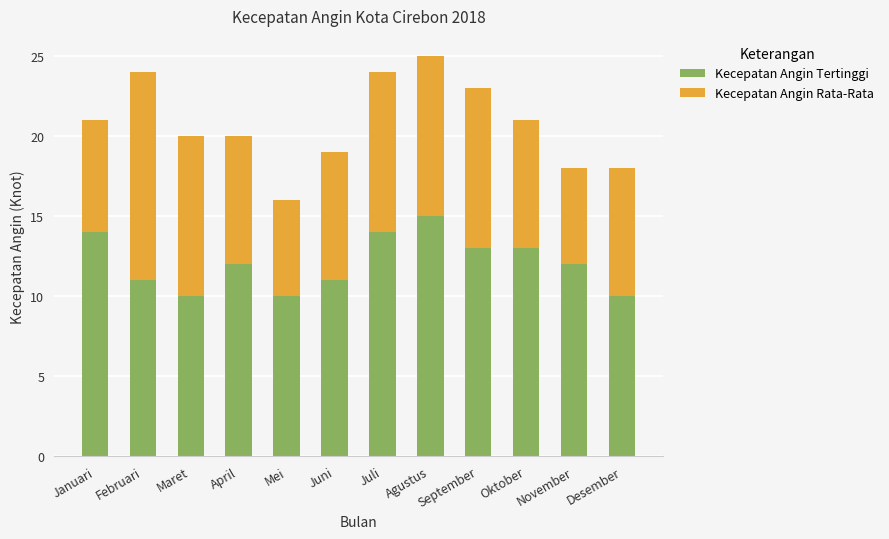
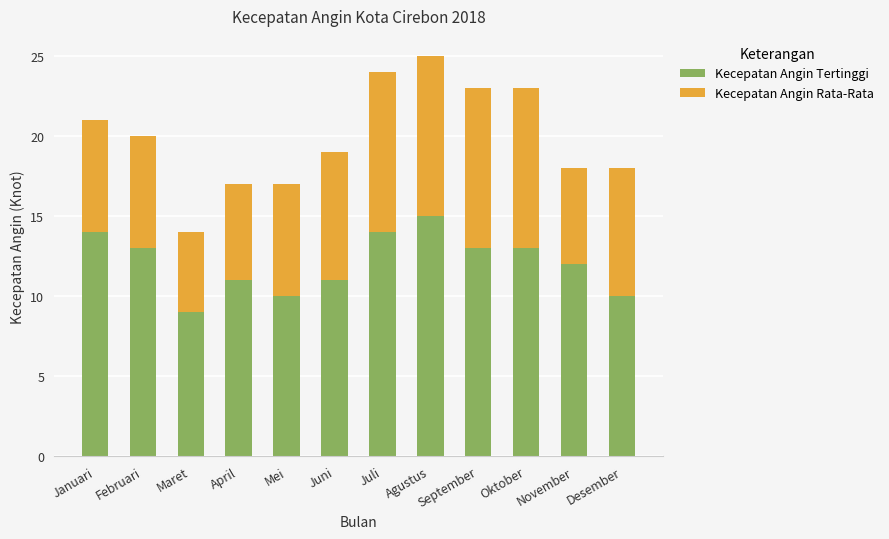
Kecepatan Angin Tertinggi, Februari: 11 -> 13
Kecepatan Angin Rata-Rata, Februari: 13 -> 7
Kecepatan Angin Tertinggi, Maret: 10 -> 9
Kecepatan Angin Rata-Rata, Maret: 10 -> 5
Kecepatan Angin Tertinggi, April: 12 -> 11
Kecepatan Angin Rata-Rata, April: 8 -> 6
Kecepatan Angin Rata-Rata, Mei: 6 -> 7
Kecepatan Angin Rata-Rata, Oktober: 8 -> 10
